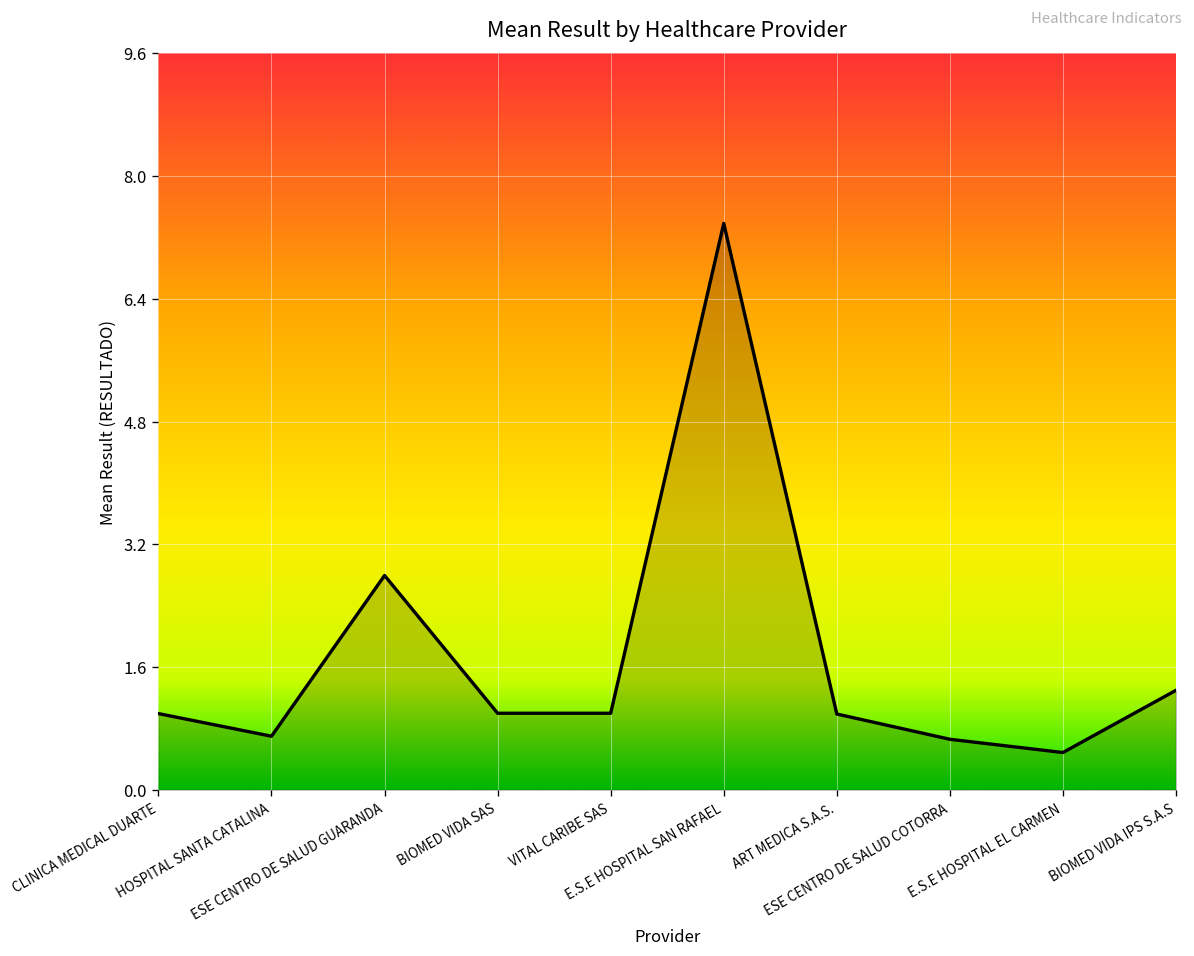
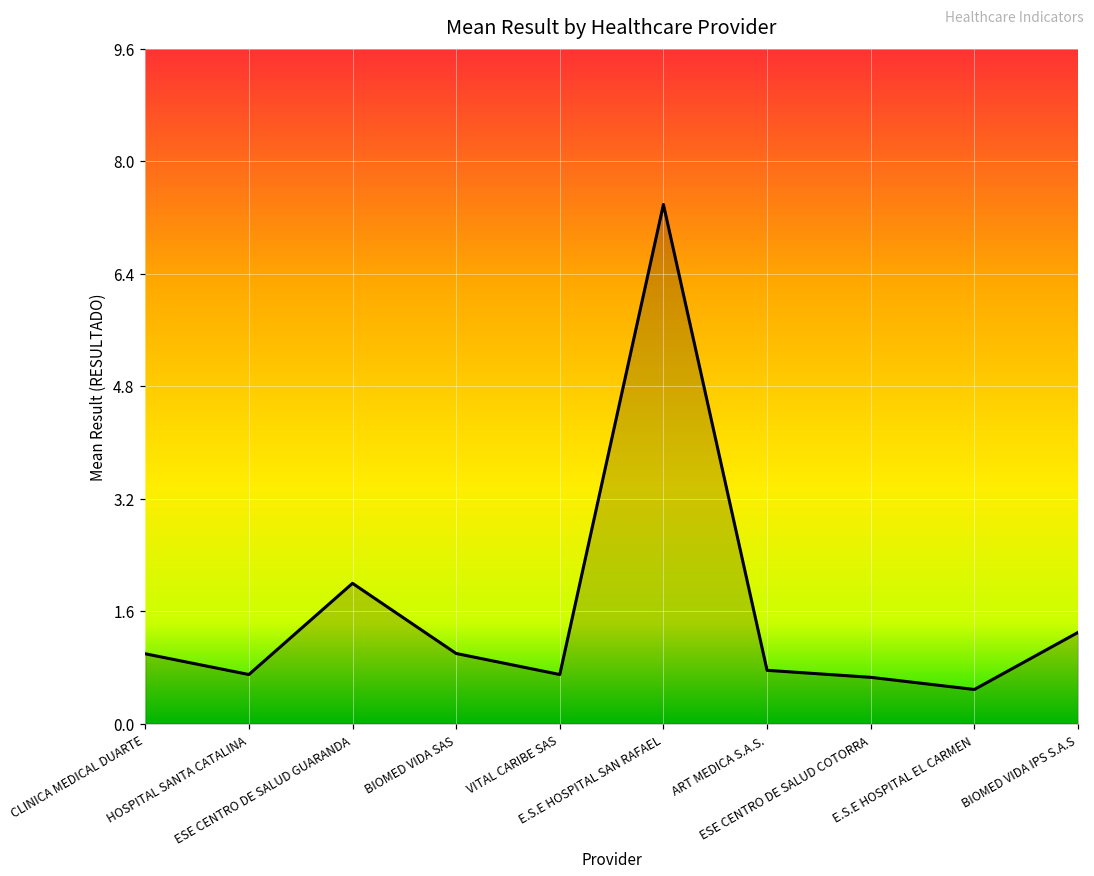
ESE CENTRO DE SALUD GUARANDA: 2.8 -> 2.0
VITAL CARIBE SAS: 1.0 -> 0.7
ART MEDICA S.A.S.: 1.0 -> 0.8
